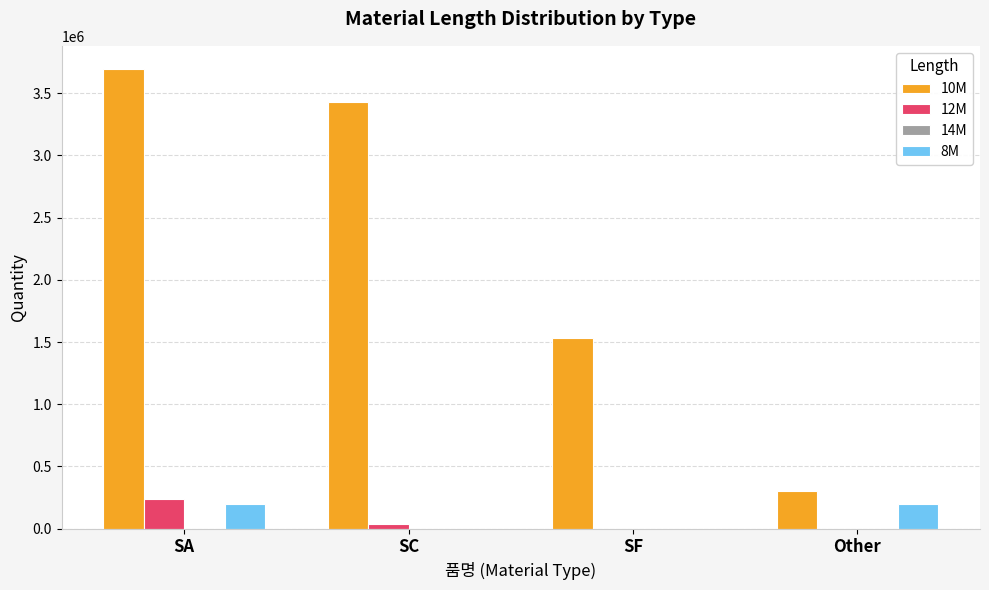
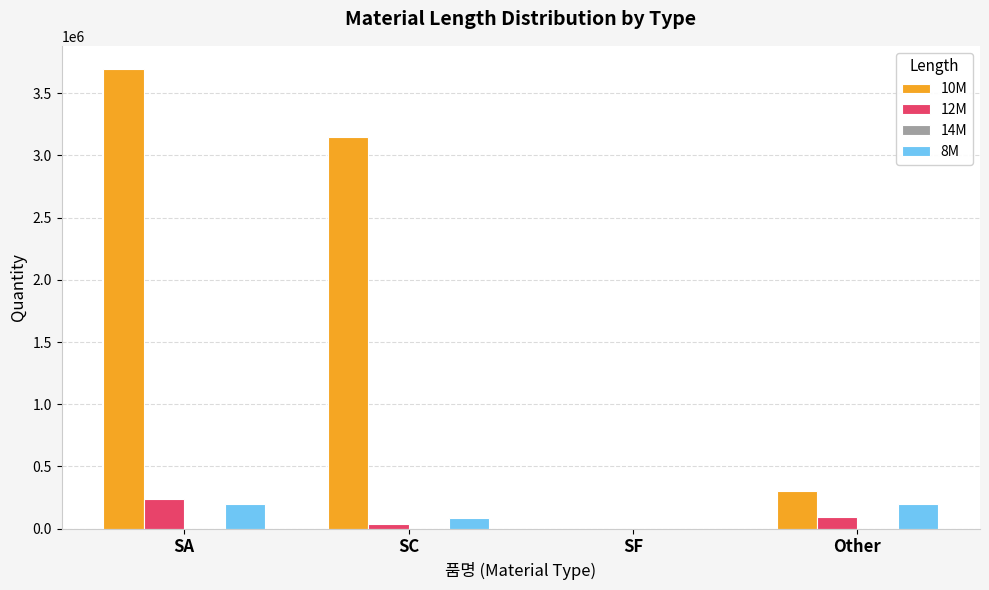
10M, SC: 3430000 -> 3150000
8M, SC: 0 -> 80000
10M, SF: 1540000 -> 0
12M, Other: 0 -> 90000
